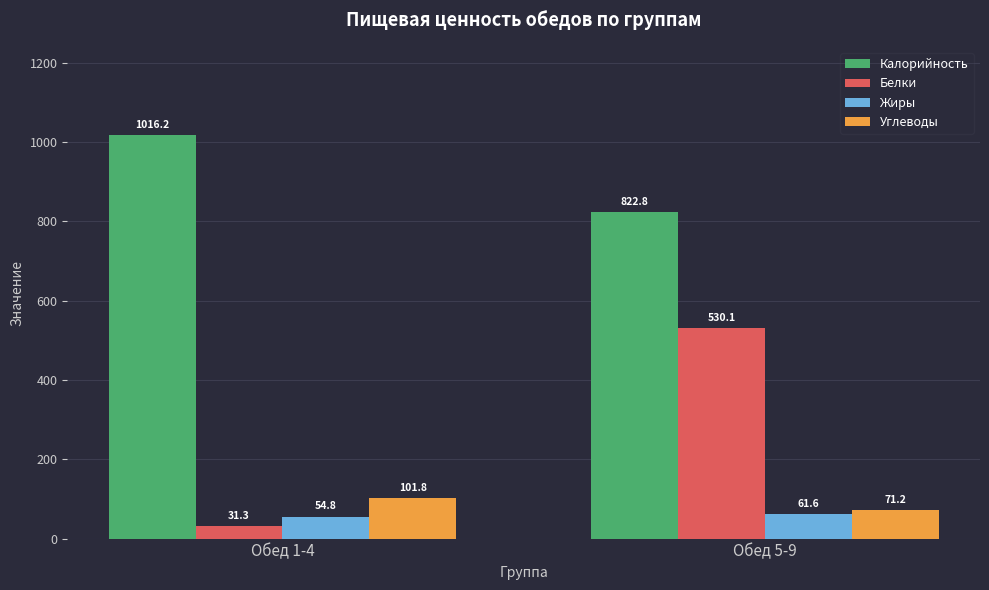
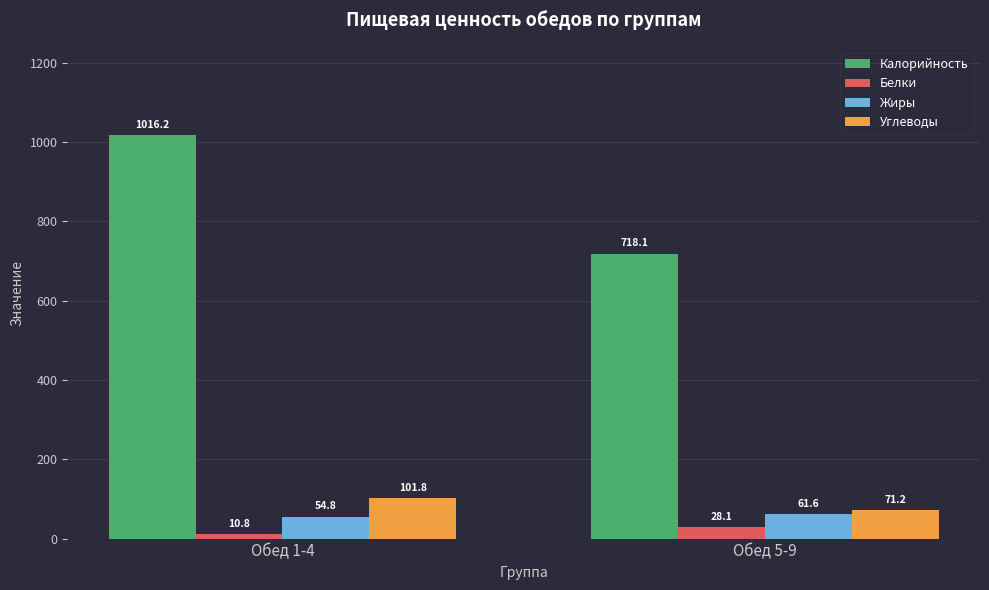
Белки, Обед 1-4: 31.3 -> 10.8
Калорийность, Обед 5-9: 822.8 -> 718.1
Белки, Обед 5-9: 530.1 -> 28.1
